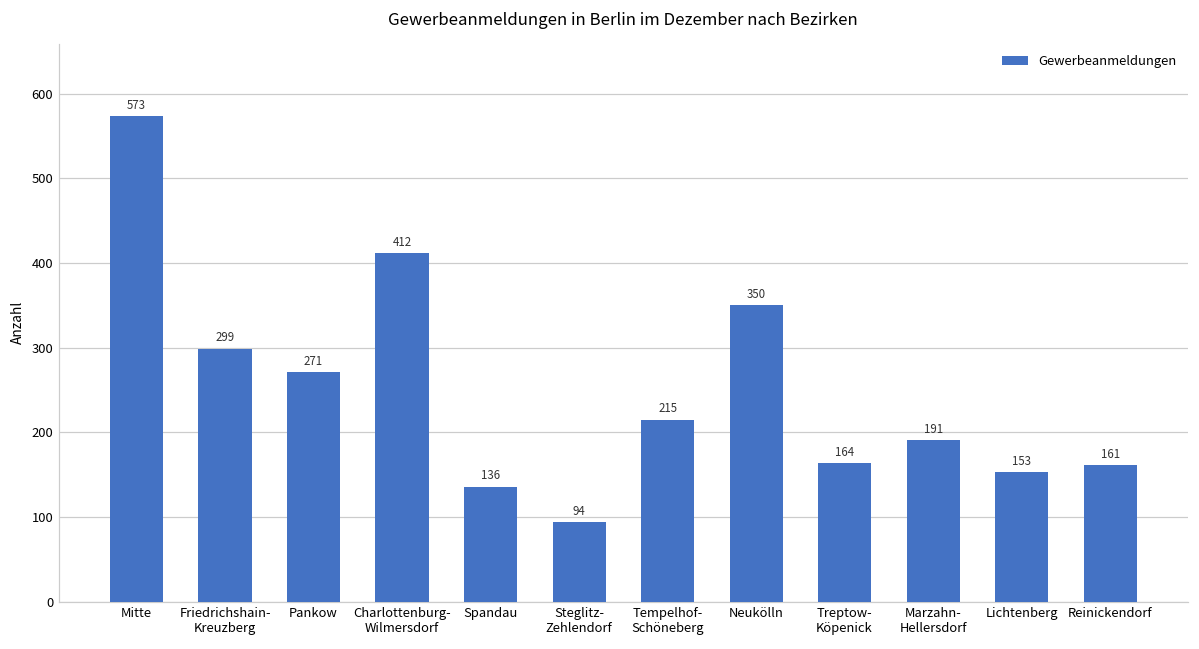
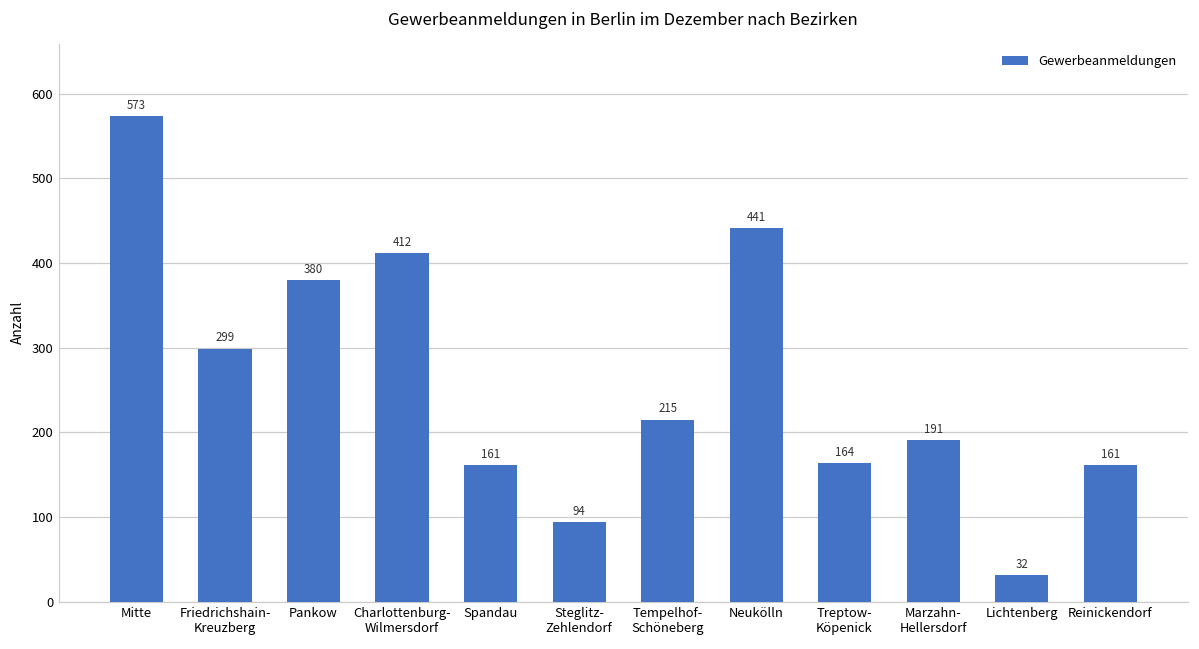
Pankow: 271 -> 380
Spandau: 136 -> 161
Neukölln: 350 -> 441
Lichtenberg: 153 -> 32
